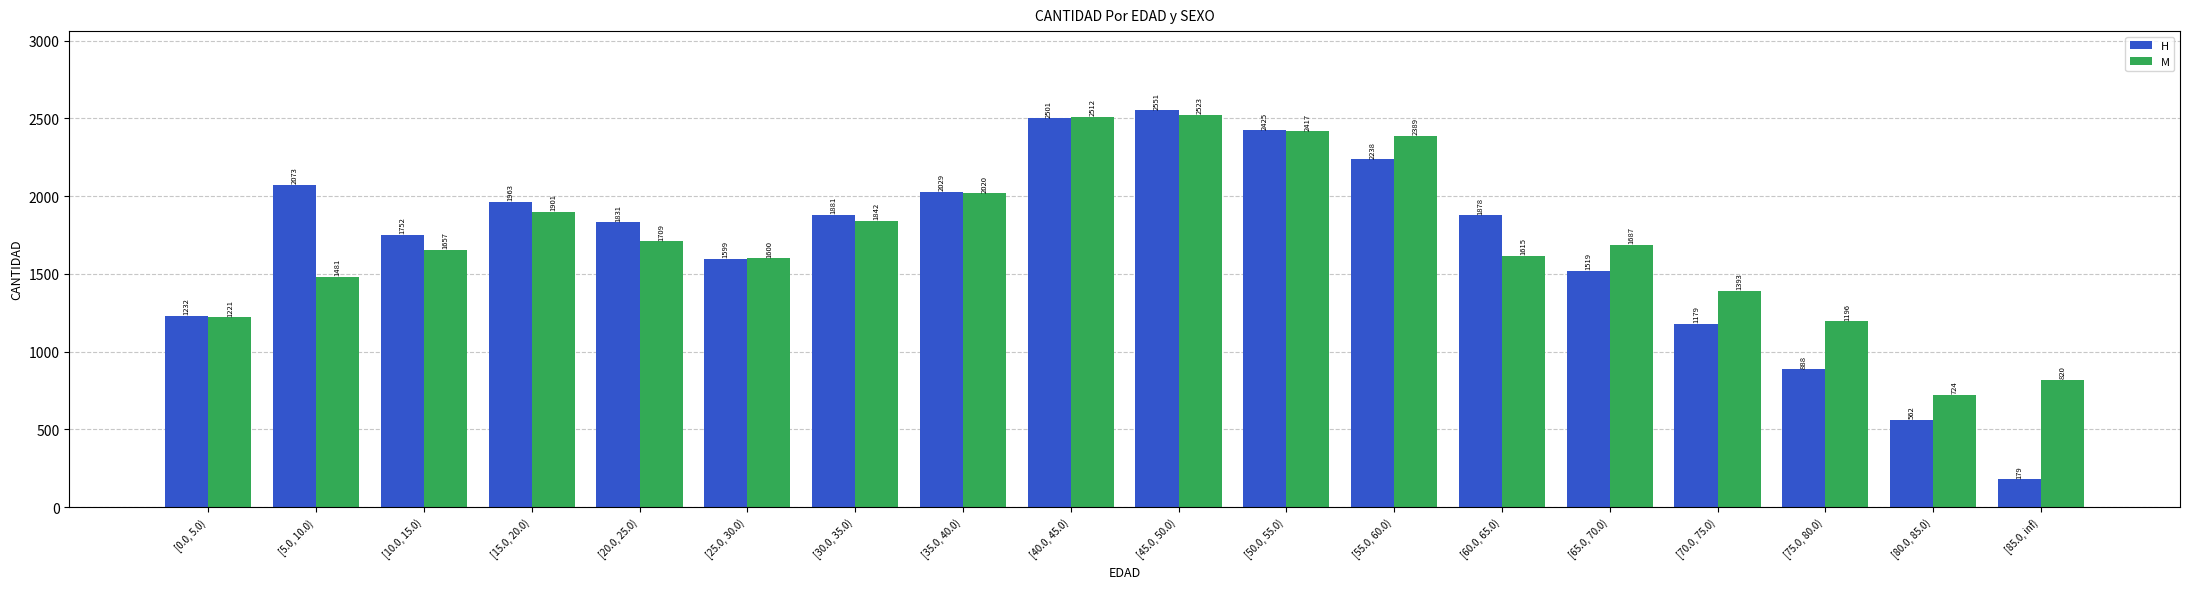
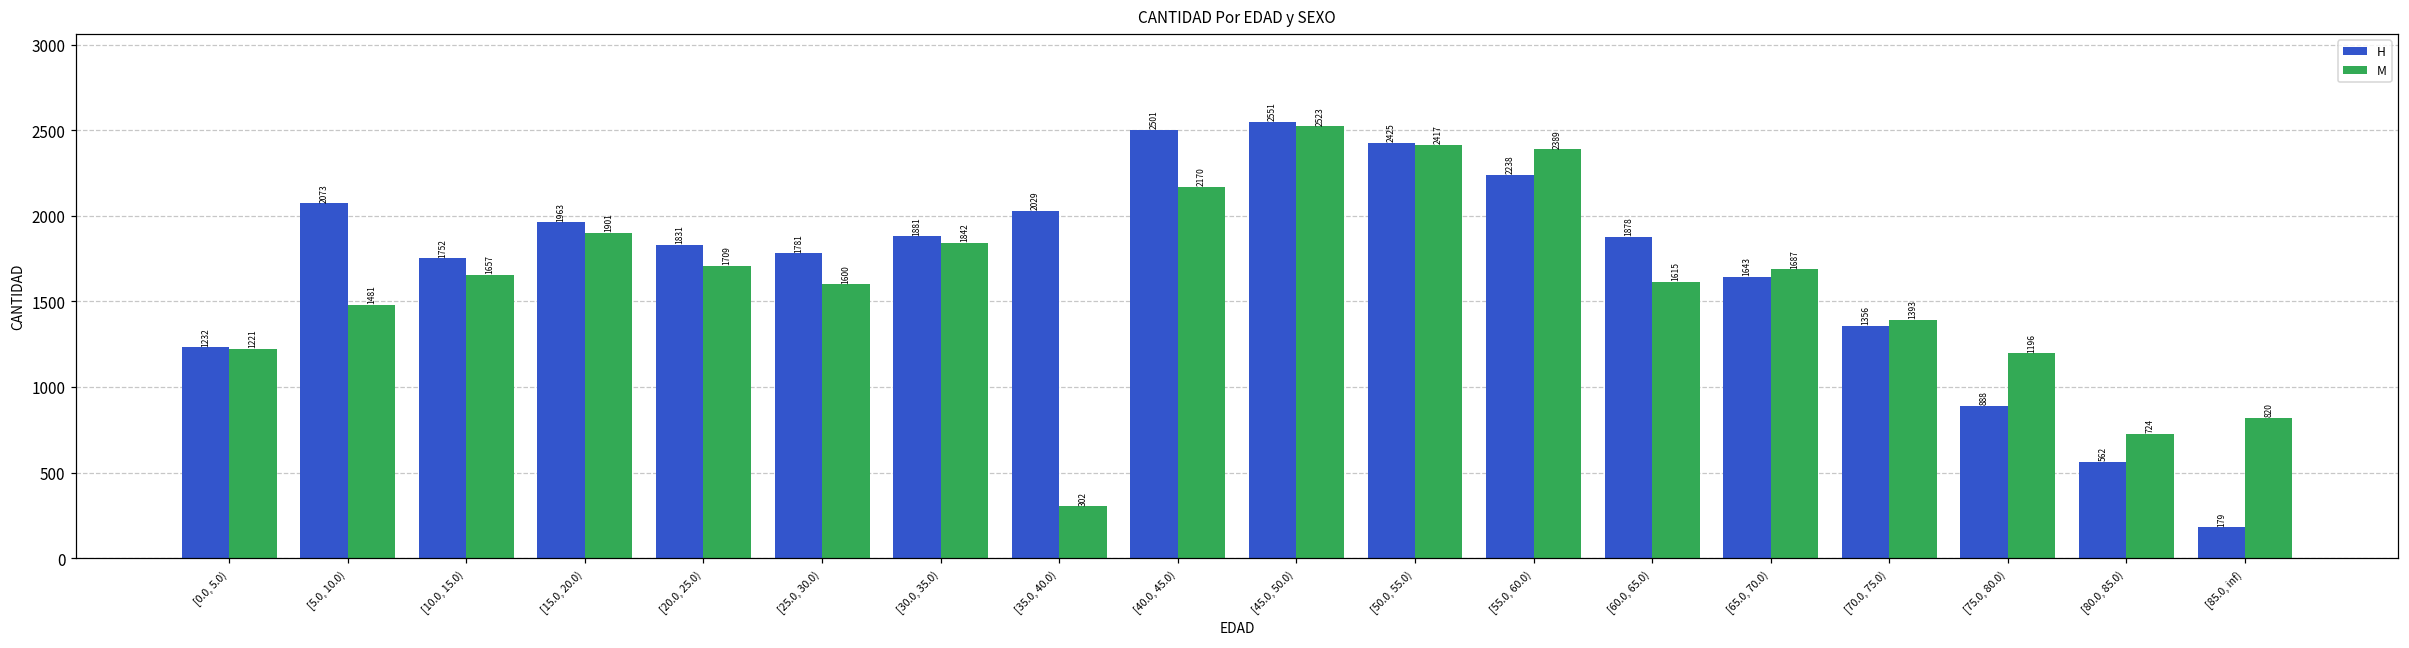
H, [25.0, 30.0): 1599 -> 1781
M, [35.0, 40.0): 2020 -> 302
M, [40.0, 45.0): 2512 -> 2170
H, [65.0, 70.0): 1519 -> 1643
H, [70.0, 75.0): 1179 -> 1356
